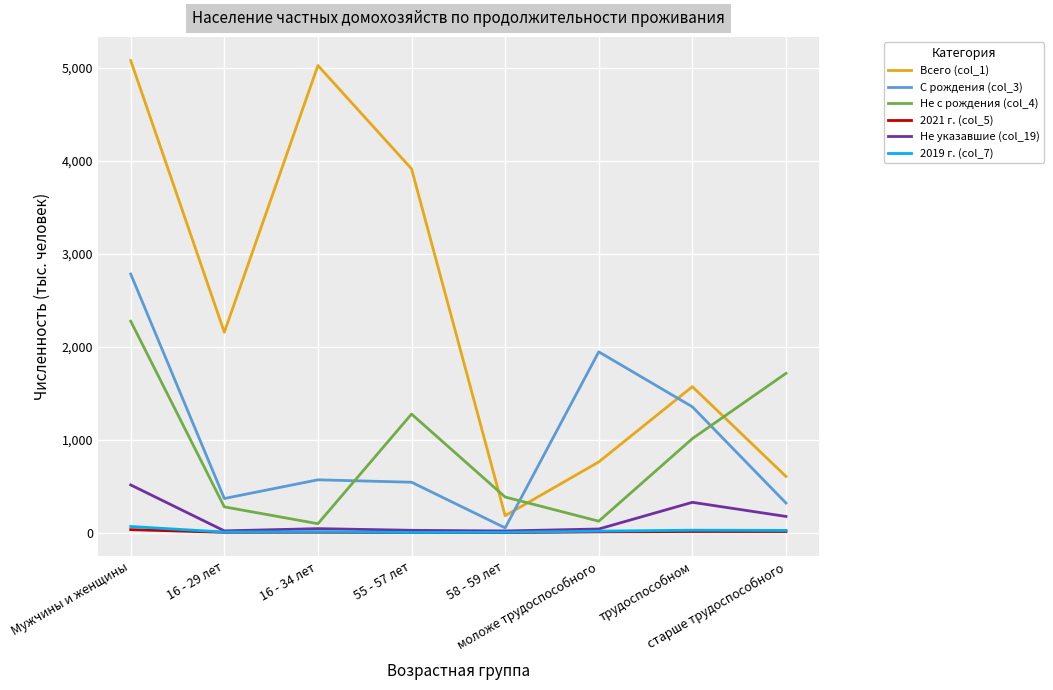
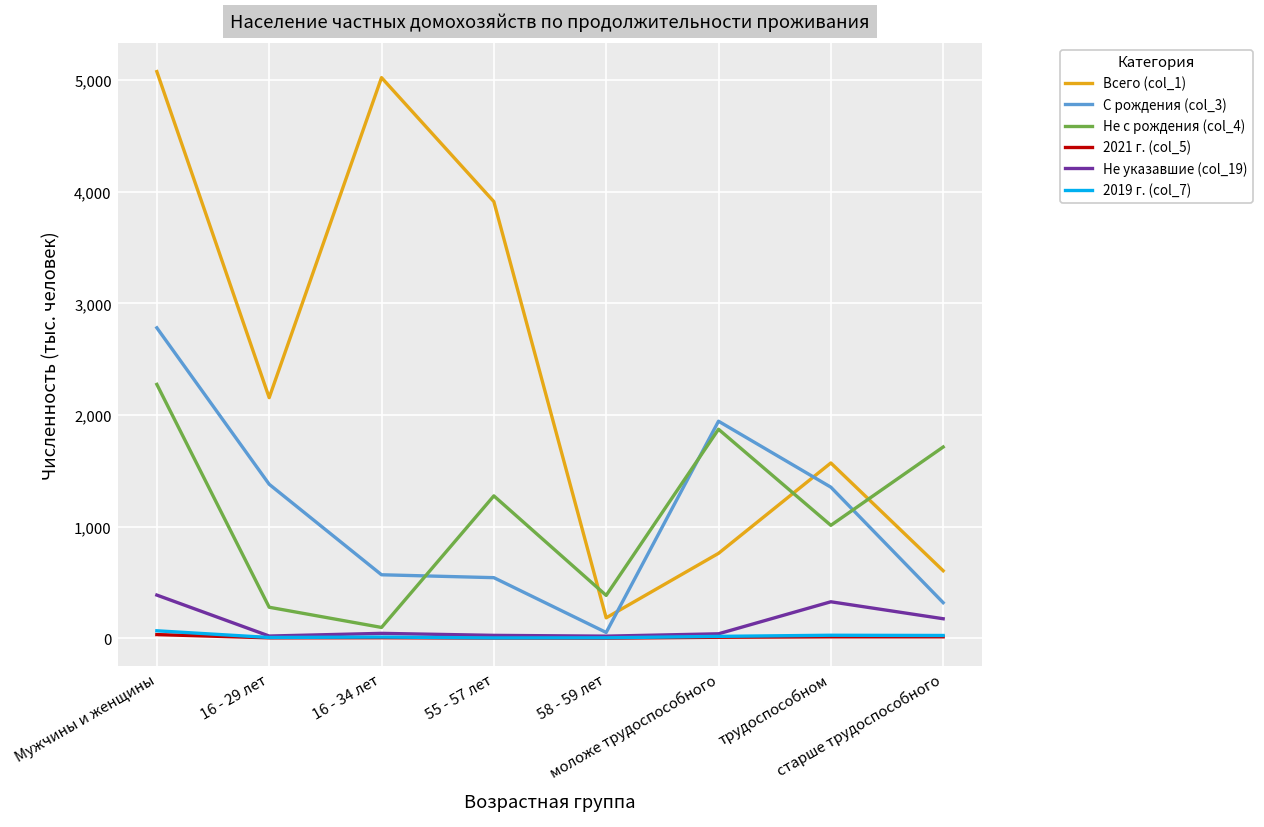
Не указавшие (col_19), Мужчины и женщины: 500 -> 400
С рождения (col_3), 16 - 29 лет: 400 -> 1,400
Не с рождения (col_4), моложе трудоспособного: 100 -> 1,900
